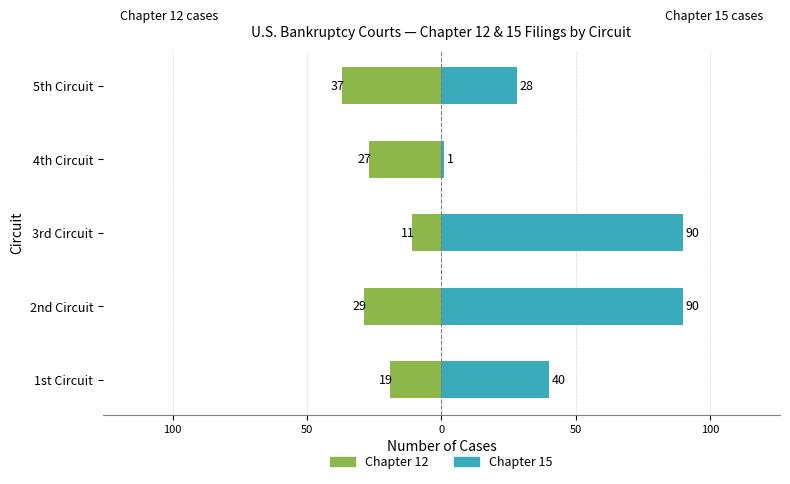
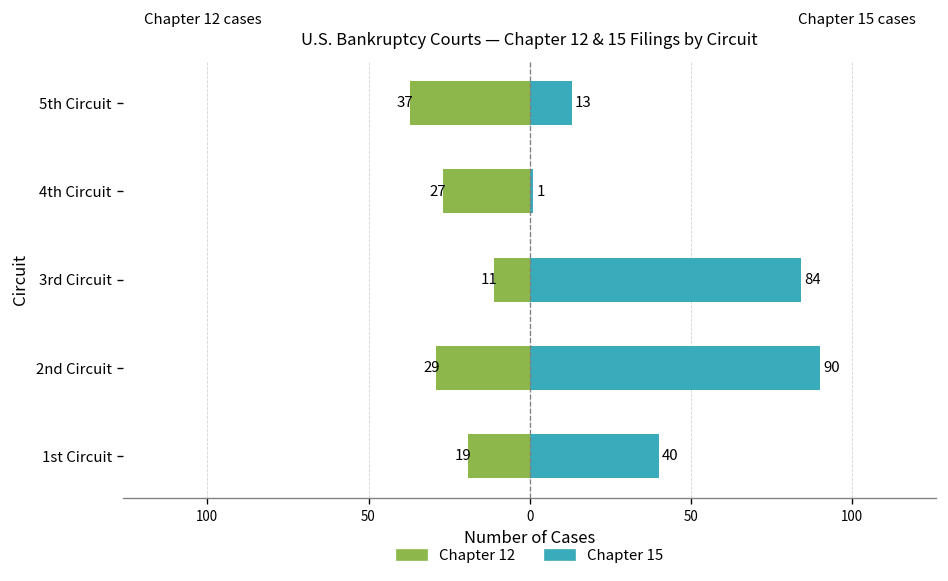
Chapter 15, 5th Circuit: 28 -> 13
Chapter 15, 3rd Circuit: 90 -> 84
